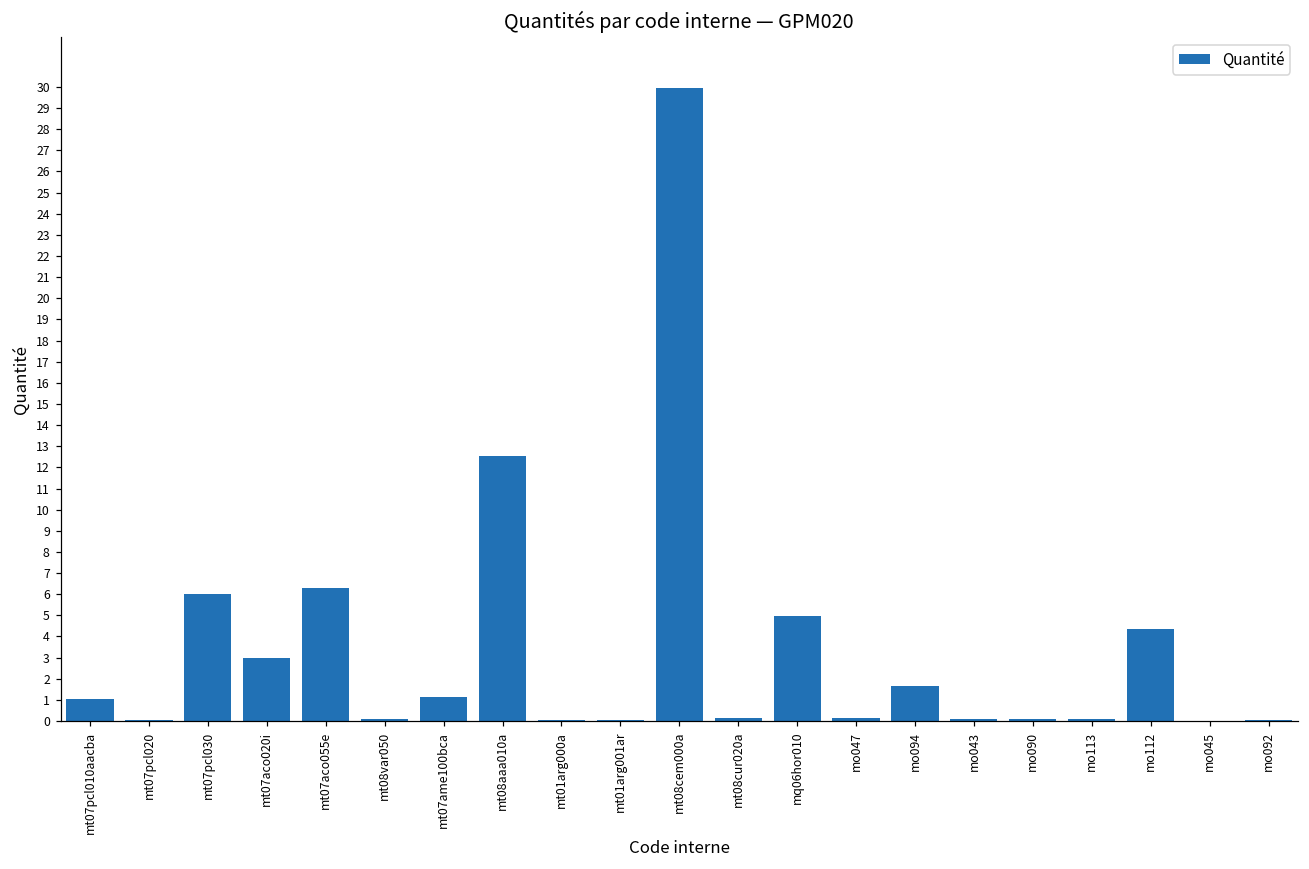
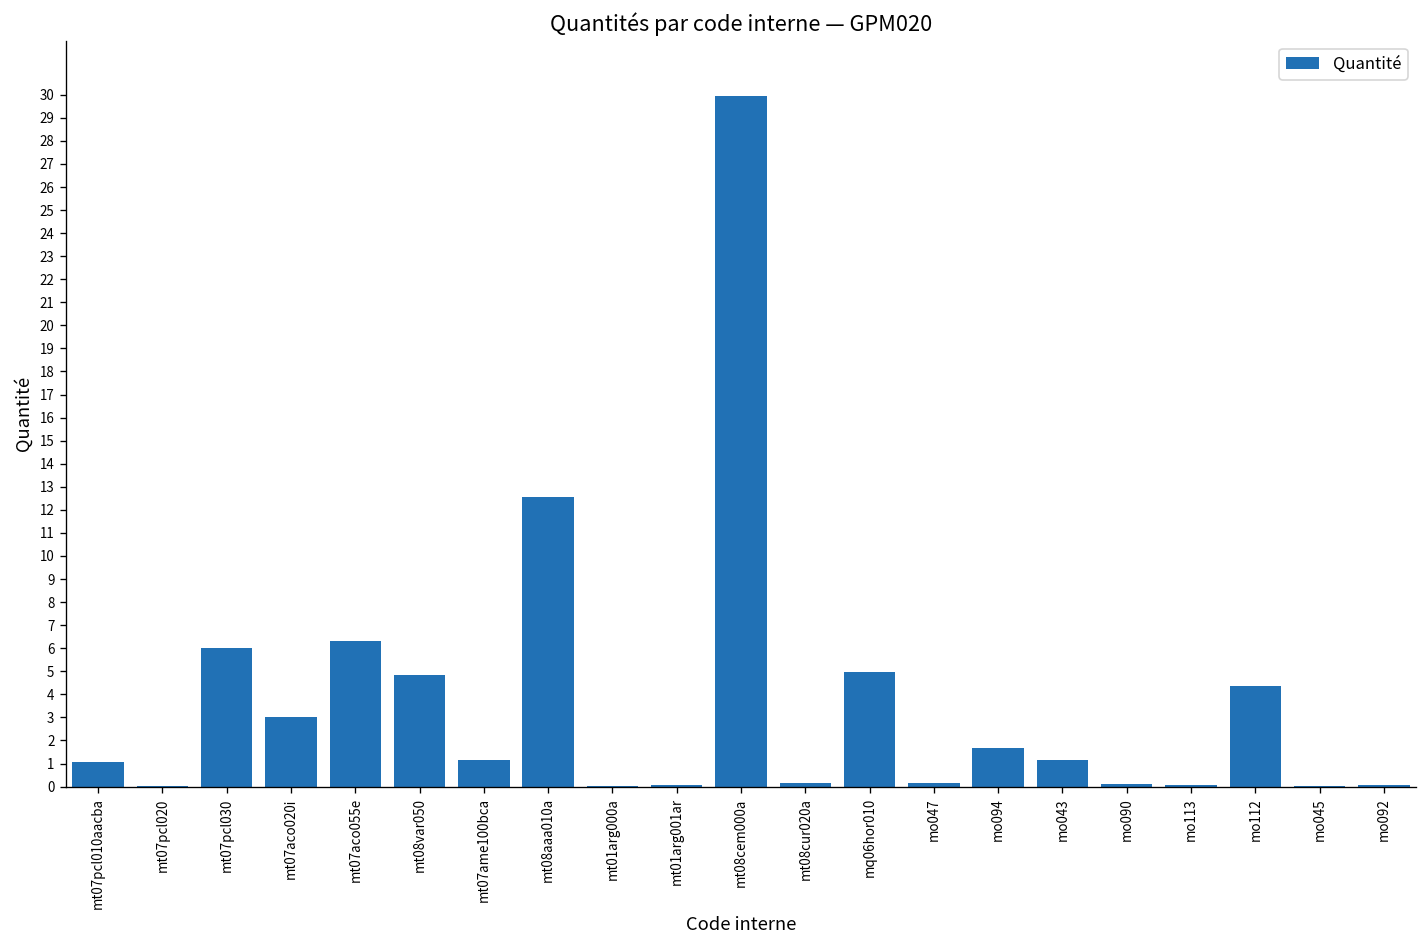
mt08var050: 0.1 -> 4.8
mo043: 0.1 -> 1.1
